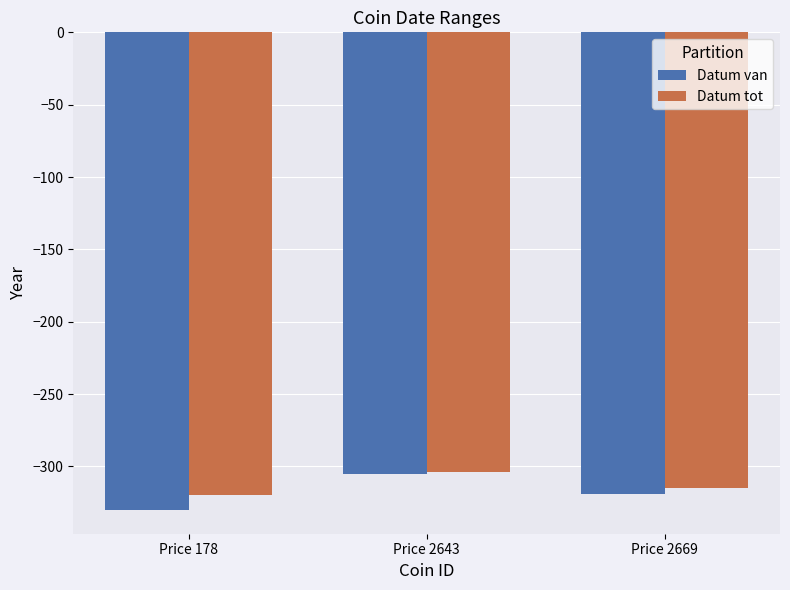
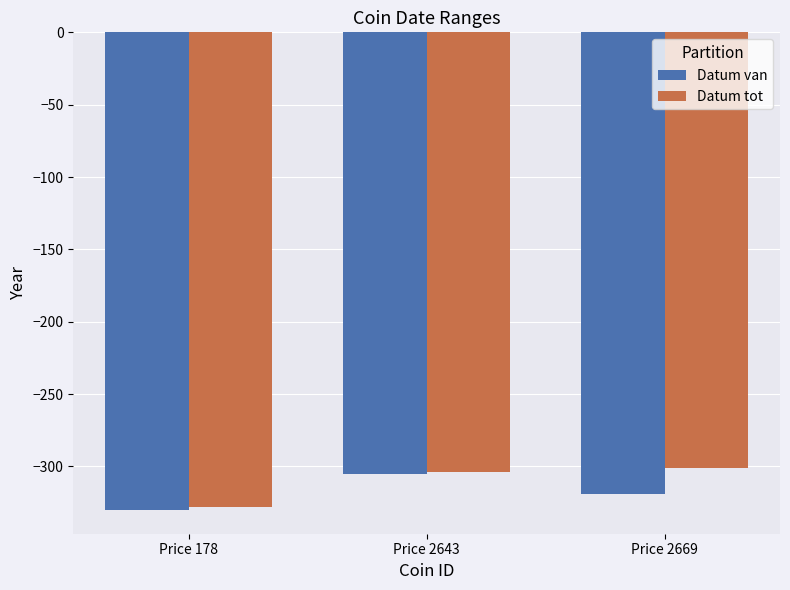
Datum tot, Price 178: -320 -> -328
Datum tot, Price 2669: -315 -> -301
